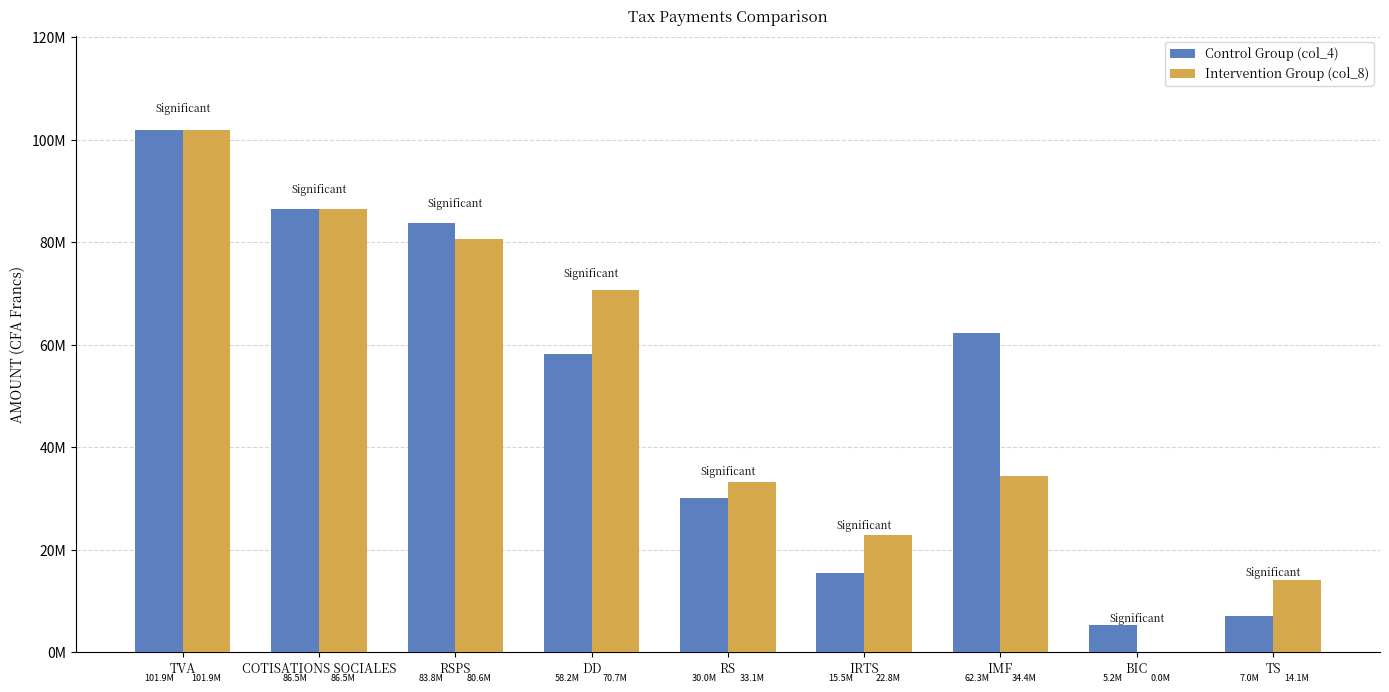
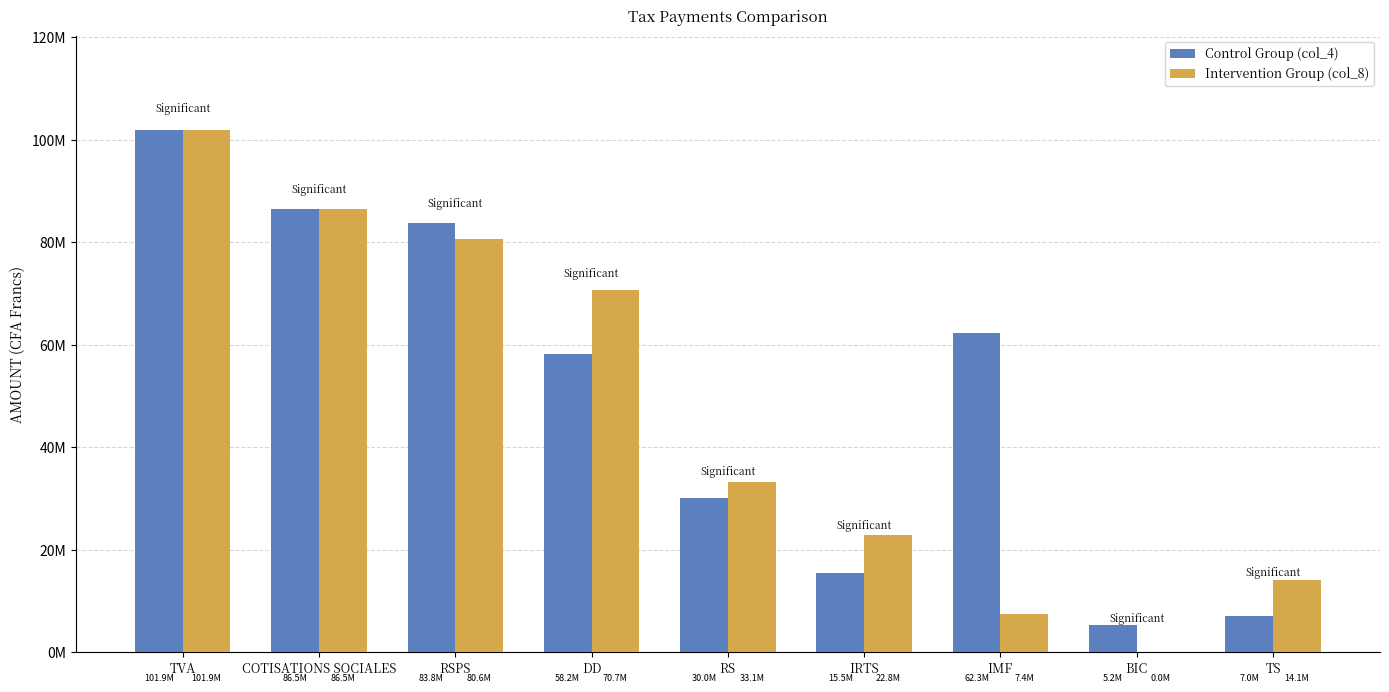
Intervention Group (col_8), IMF: 34.4M -> 7.4M
